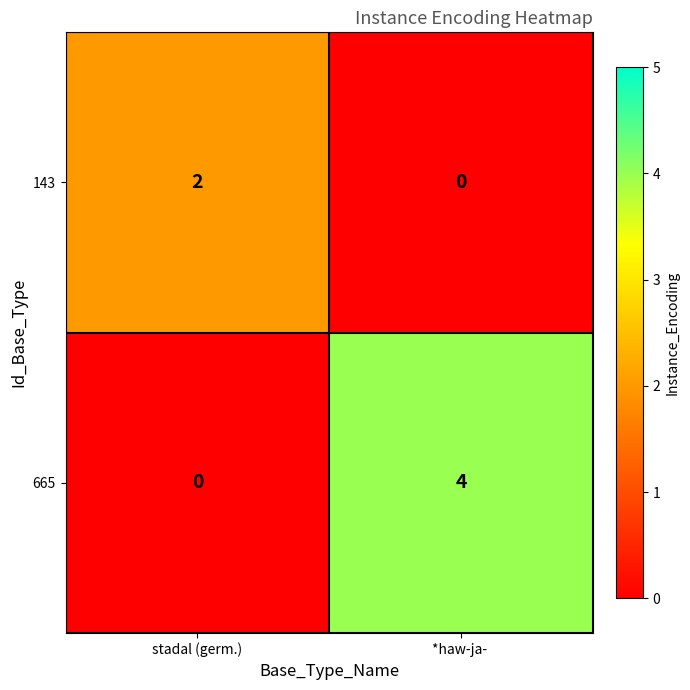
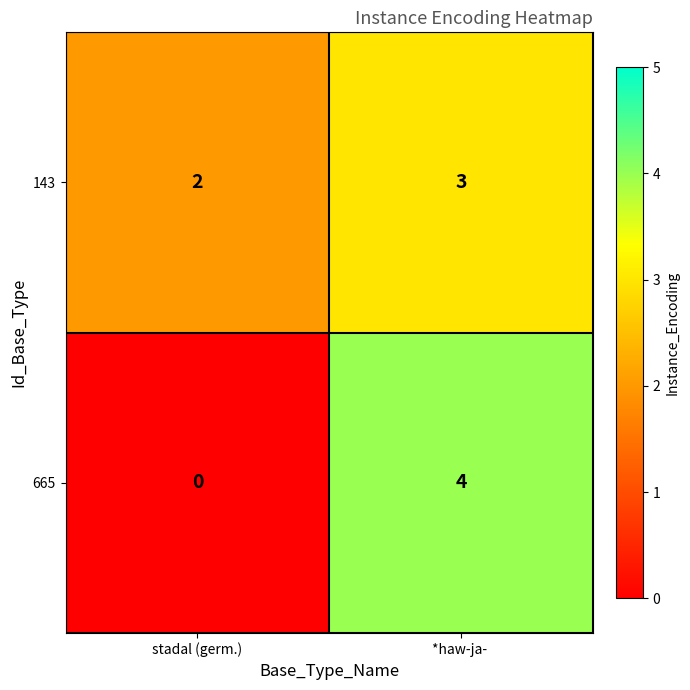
143, *haw-ja-: 0 -> 3
